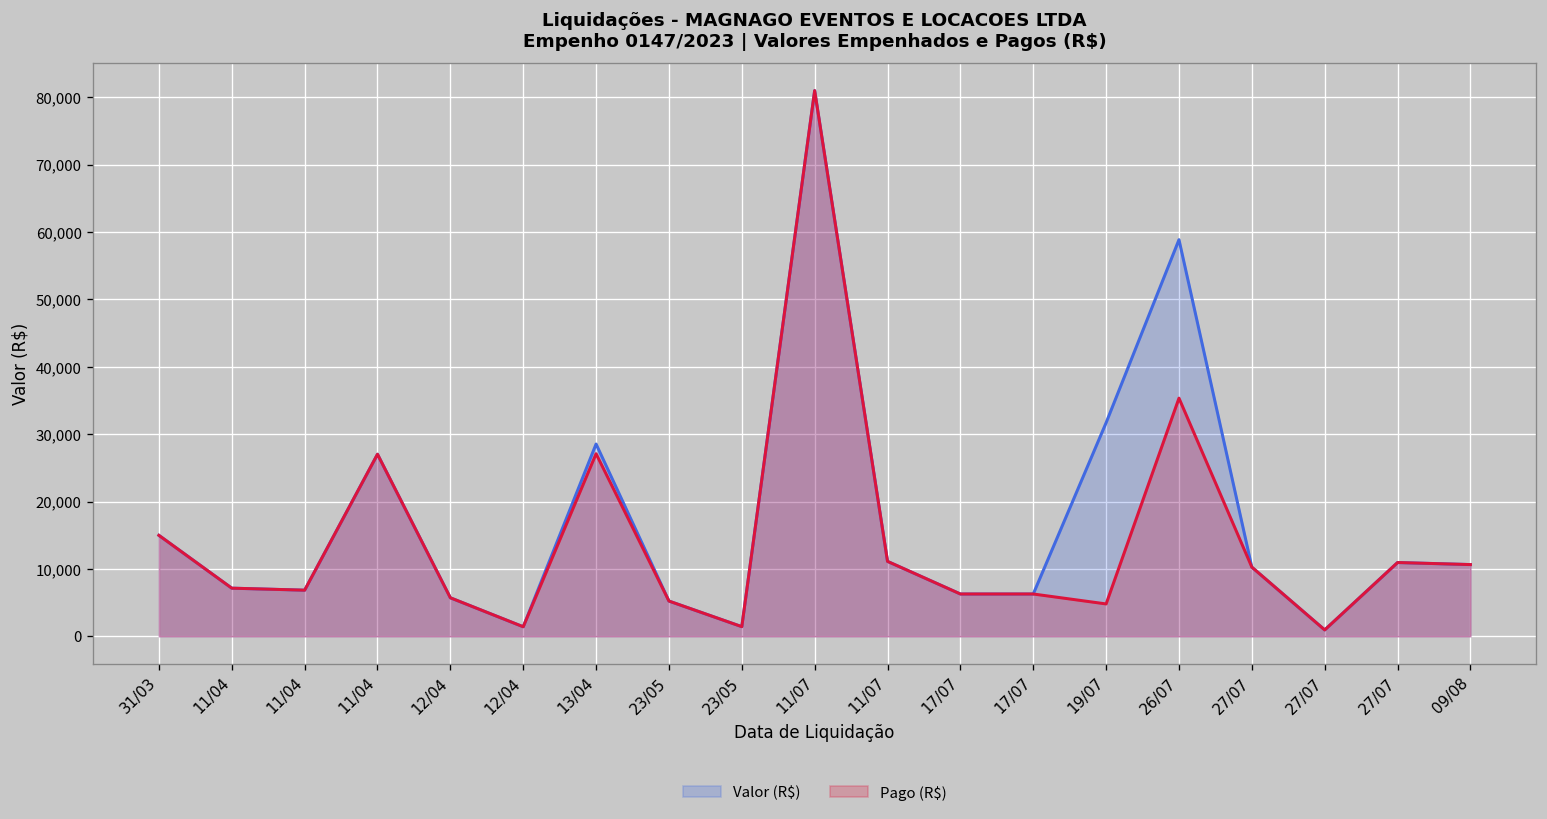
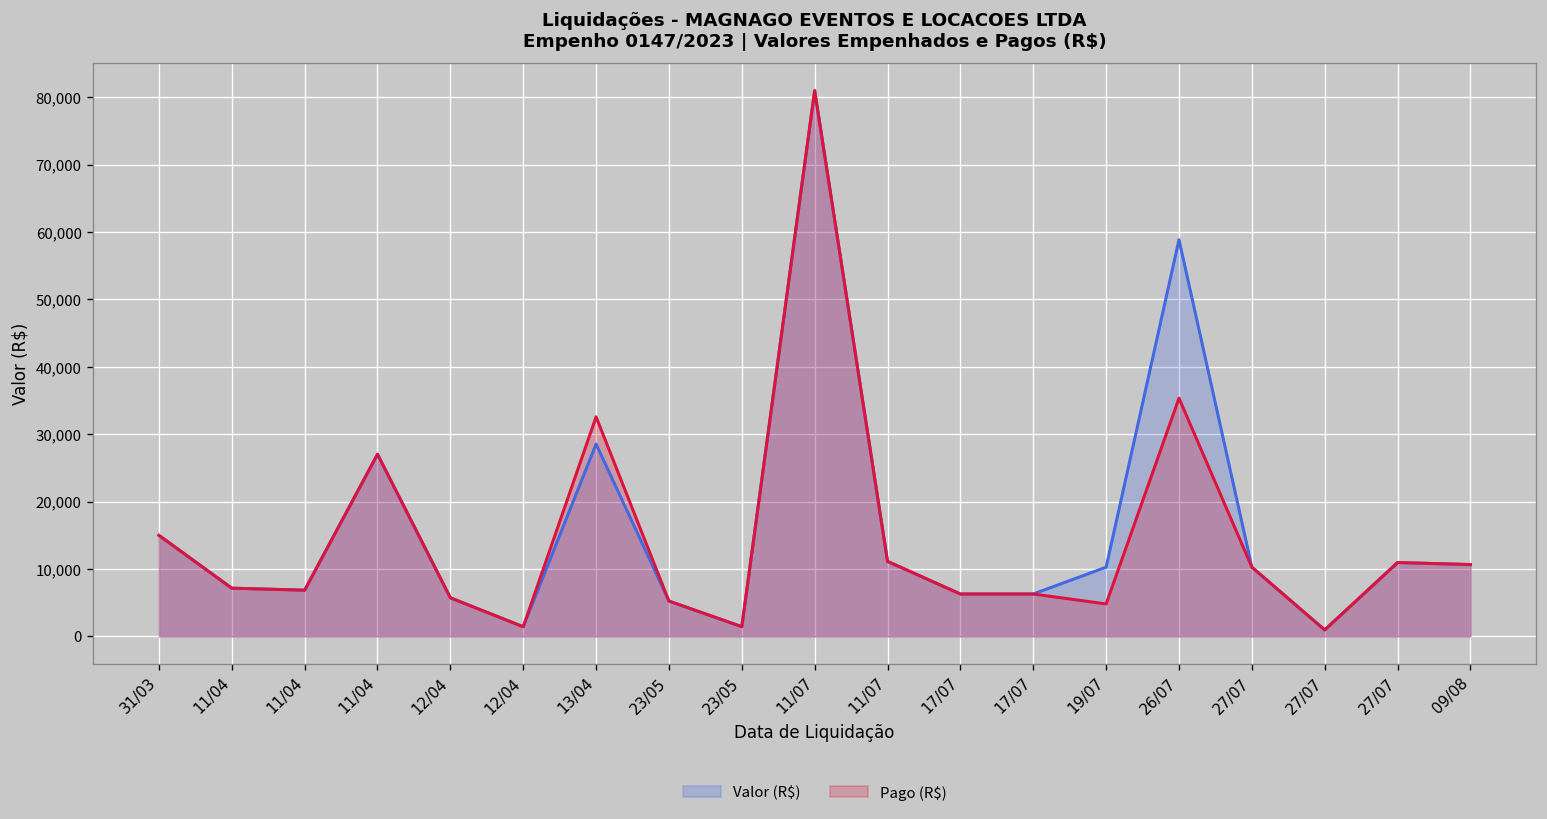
Pago (R$), 13/04: 27,000 -> 33,000
Valor (R$), 19/07: 32,000 -> 10,000
